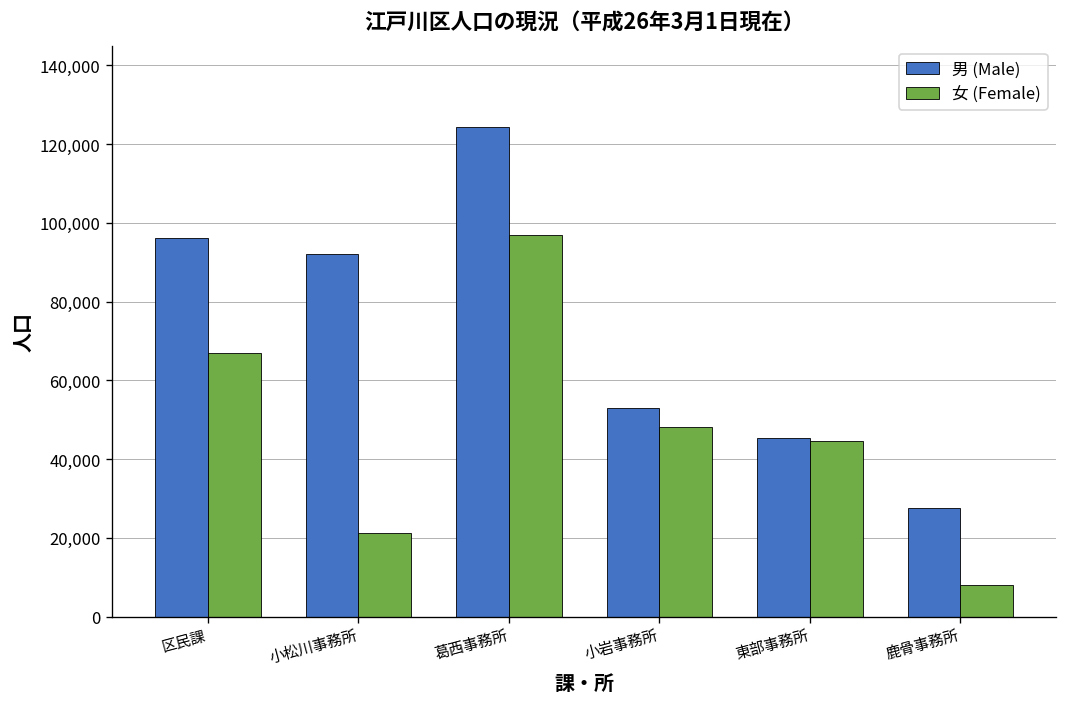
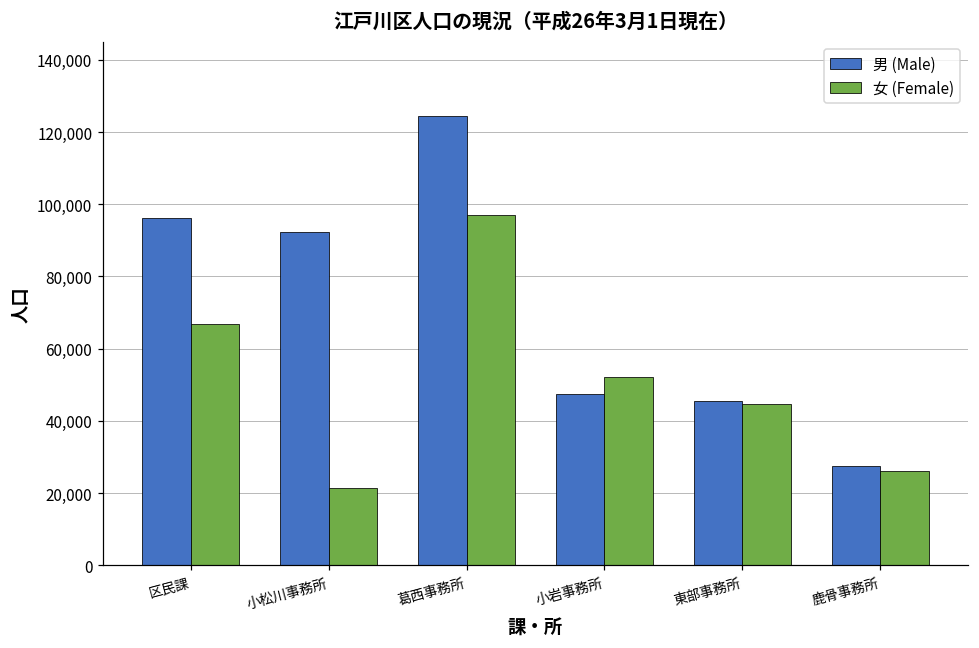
男 (Male), 小岩事務所: 53,000 -> 47,000
女 (Female), 小岩事務所: 48,000 -> 52,000
女 (Female), 鹿骨事務所: 8,000 -> 26,000
